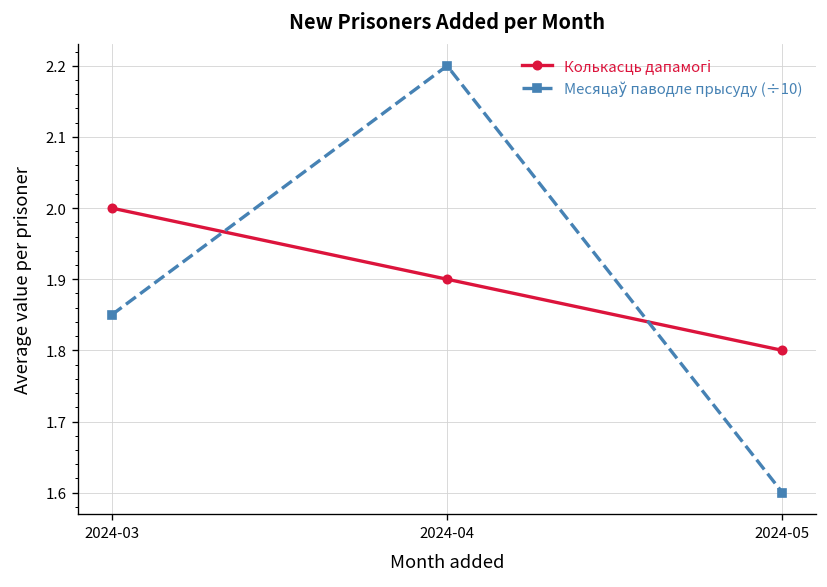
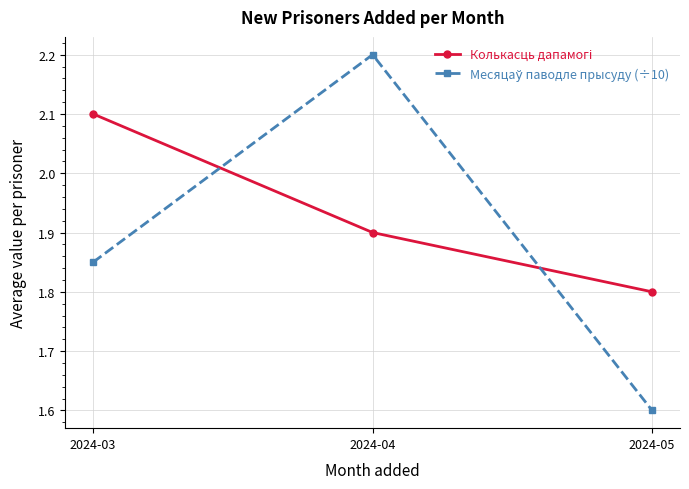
Колькасць дапамогі, 2024-03: 2.0 -> 2.1
